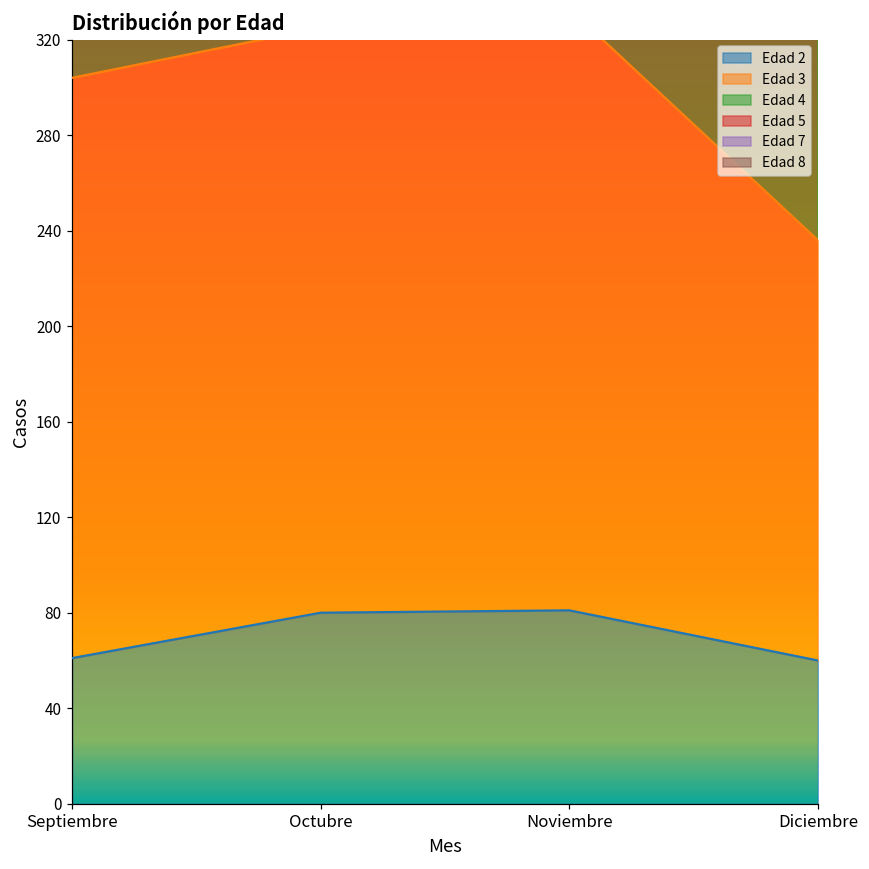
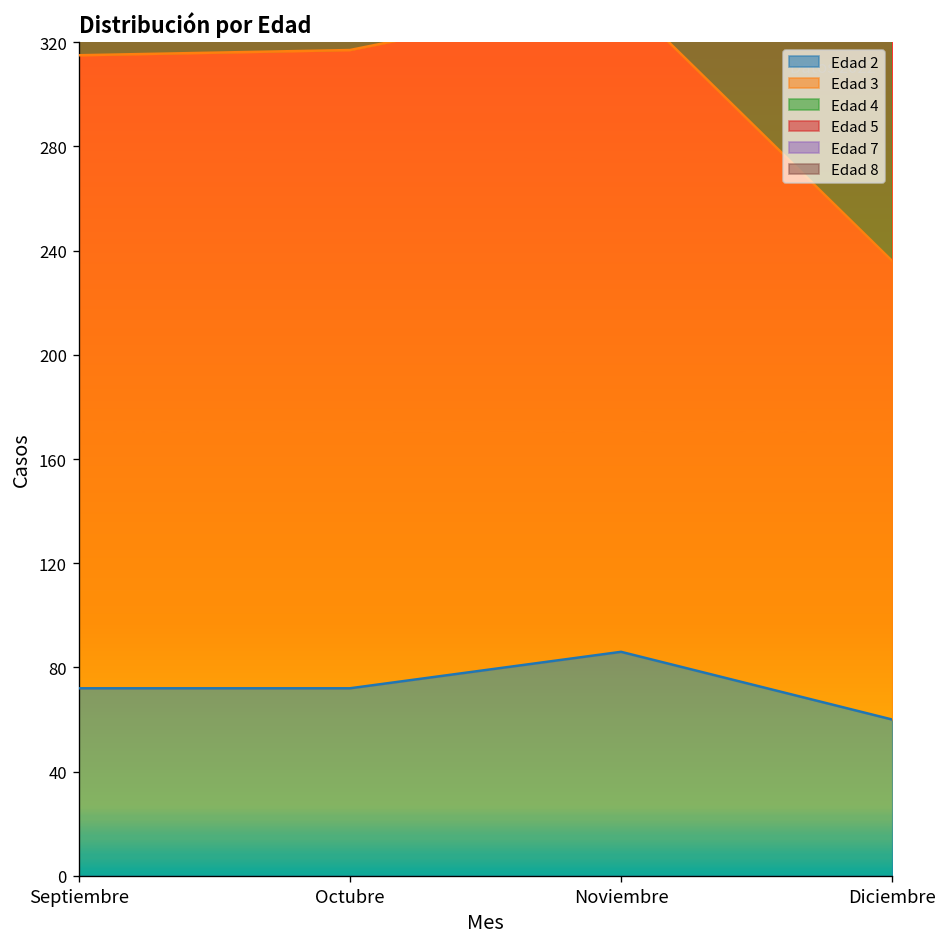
Edad 2, Septiembre: 61 -> 72
Edad 2, Octubre: 80 -> 72
Edad 2, Noviembre: 81 -> 86
